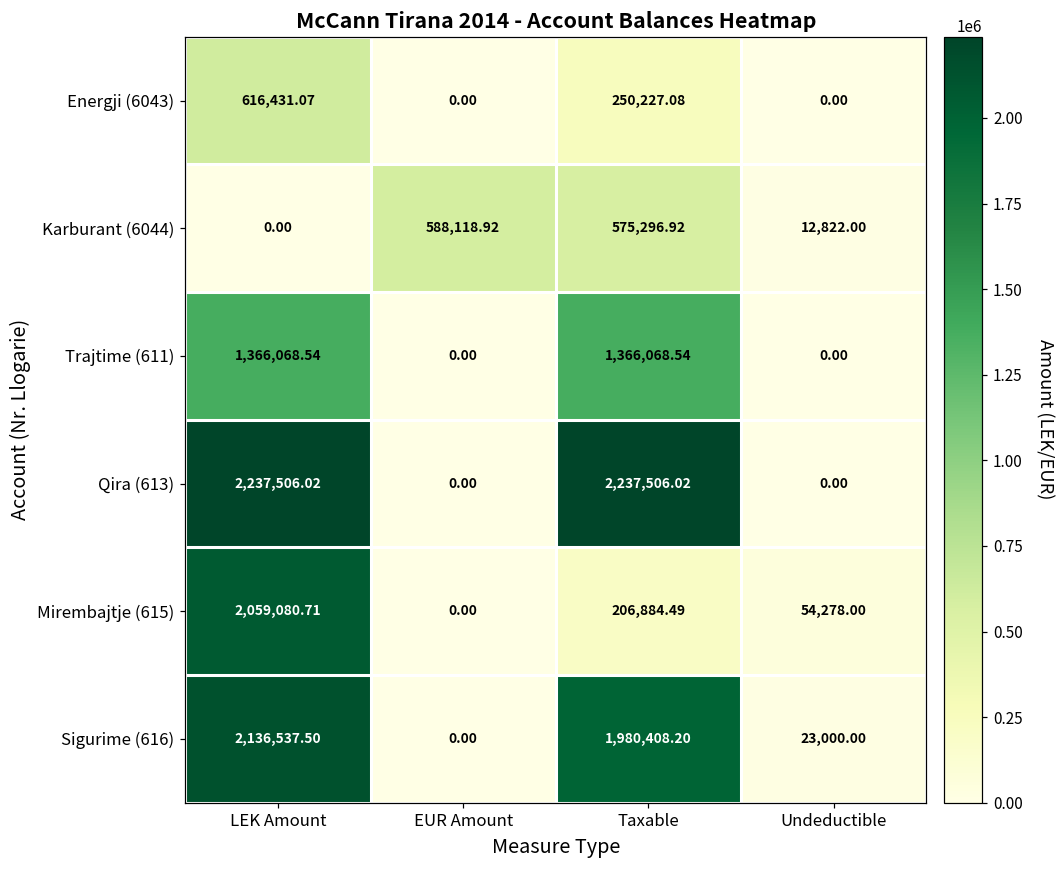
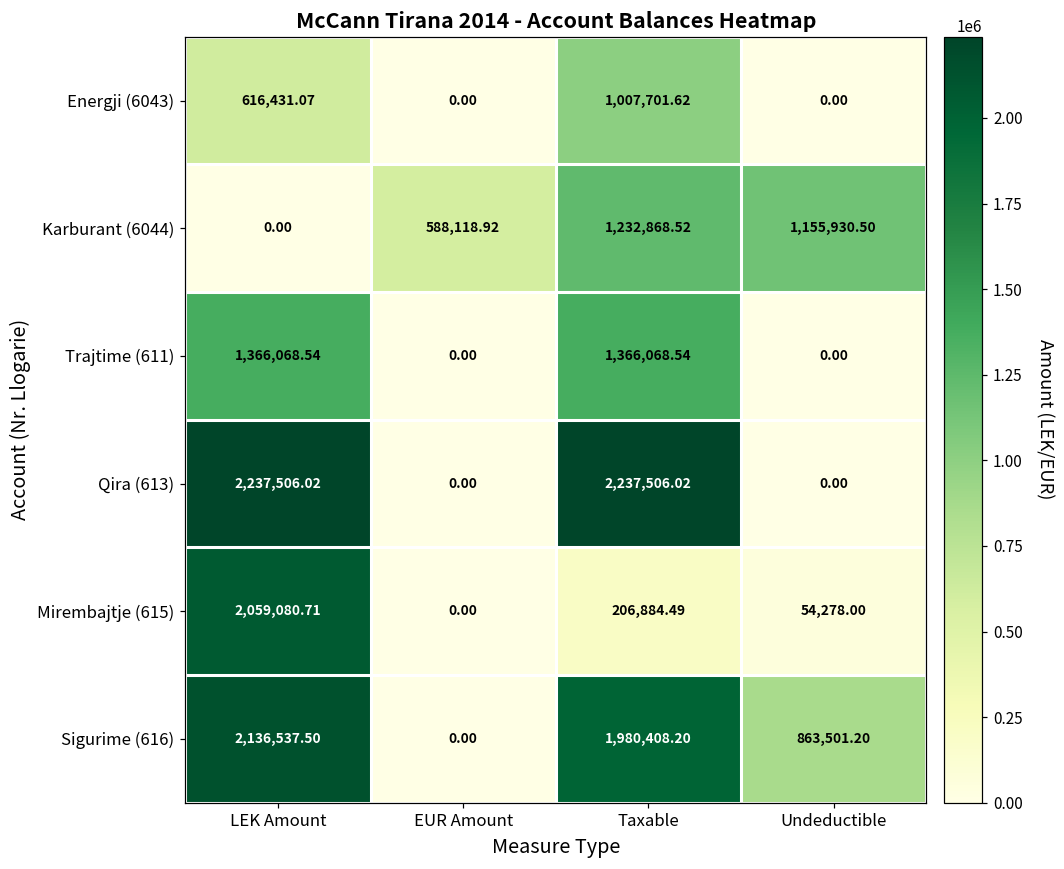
Energji (6043), Taxable: 250,227.08 -> 1,007,701.62
Karburant (6044), Taxable: 575,296.92 -> 1,232,868.52
Karburant (6044), Undeductible: 12,822.00 -> 1,155,930.50
Sigurime (616), Undeductible: 23,000.00 -> 863,501.20
